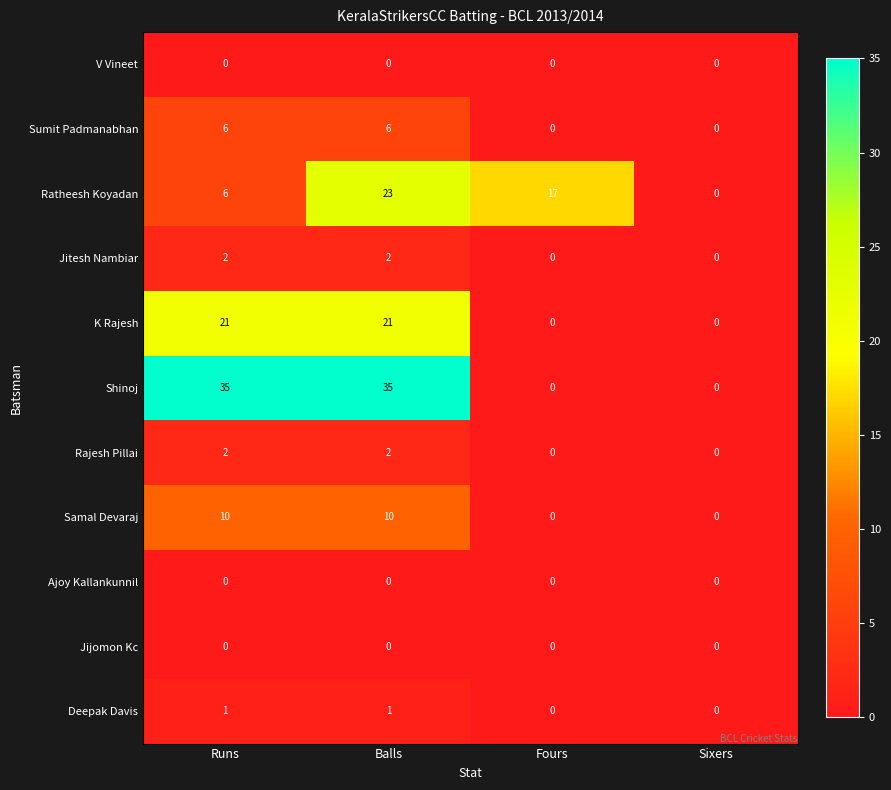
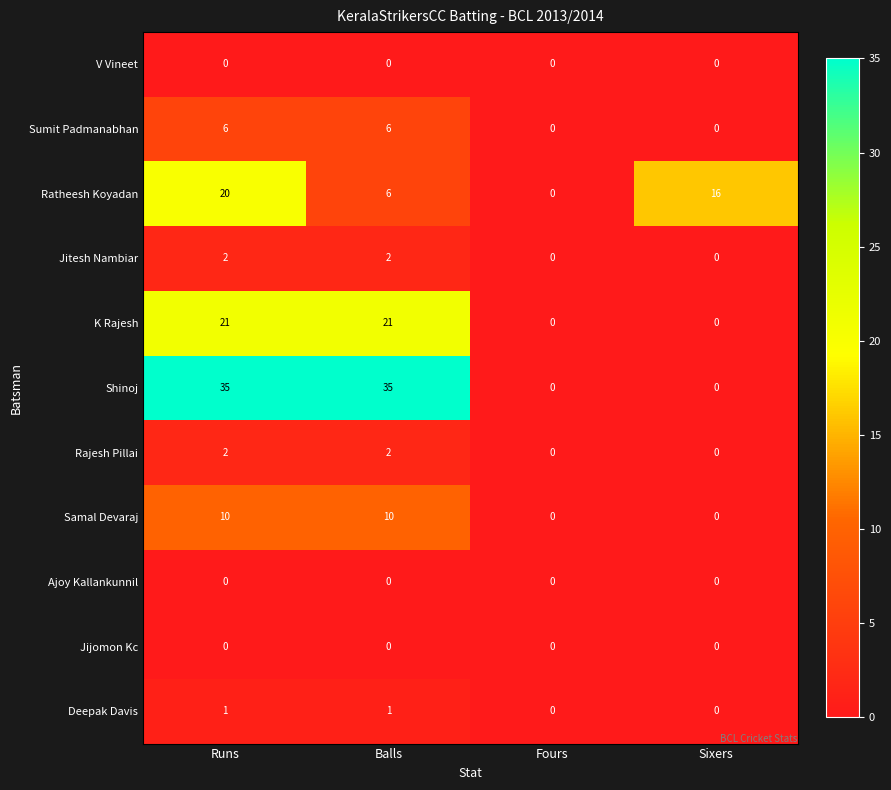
Ratheesh Koyadan, Runs: 6 -> 20
Ratheesh Koyadan, Balls: 23 -> 6
Ratheesh Koyadan, Fours: 17 -> 0
Ratheesh Koyadan, Sixers: 0 -> 16
